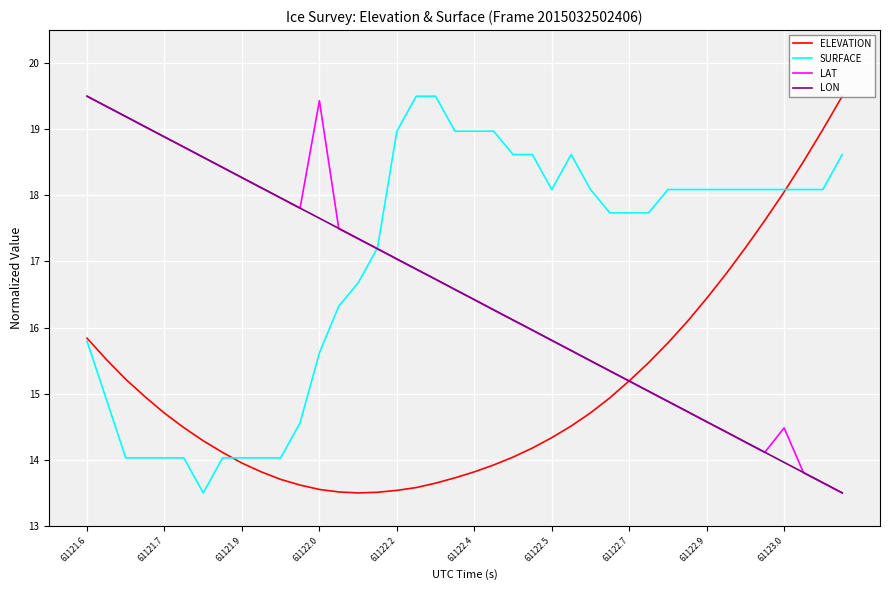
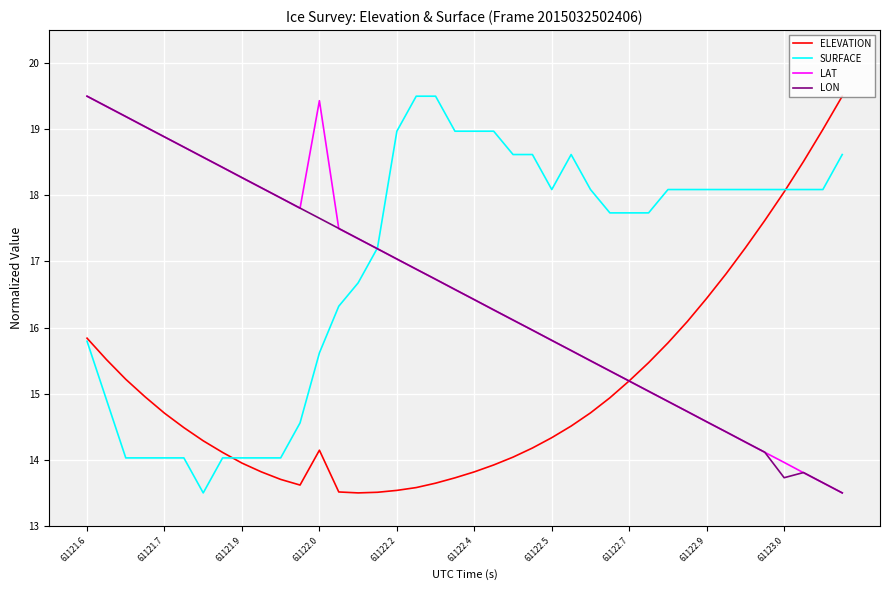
ELEVATION, 61122.0: 13.6 -> 14.1
LAT, 61123.0: 14.5 -> 14.0
LON, 61123.0: 14.0 -> 13.7
